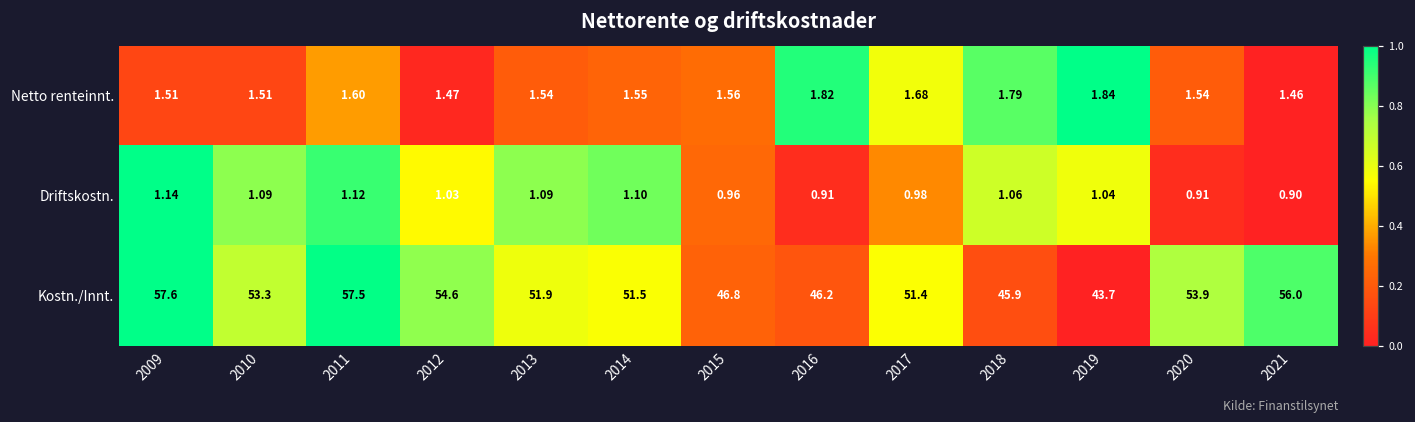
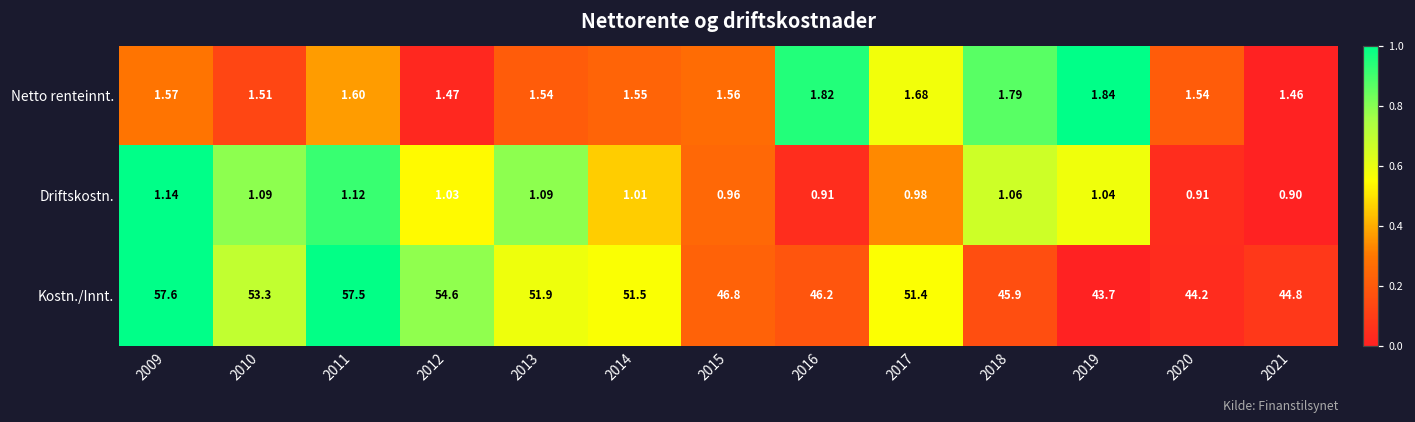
Netto renteinnt., 2009: 1.51 -> 1.57
Driftskostn., 2014: 1.10 -> 1.01
Kostn./Innt., 2020: 53.9 -> 44.2
Kostn./Innt., 2021: 56.0 -> 44.8
